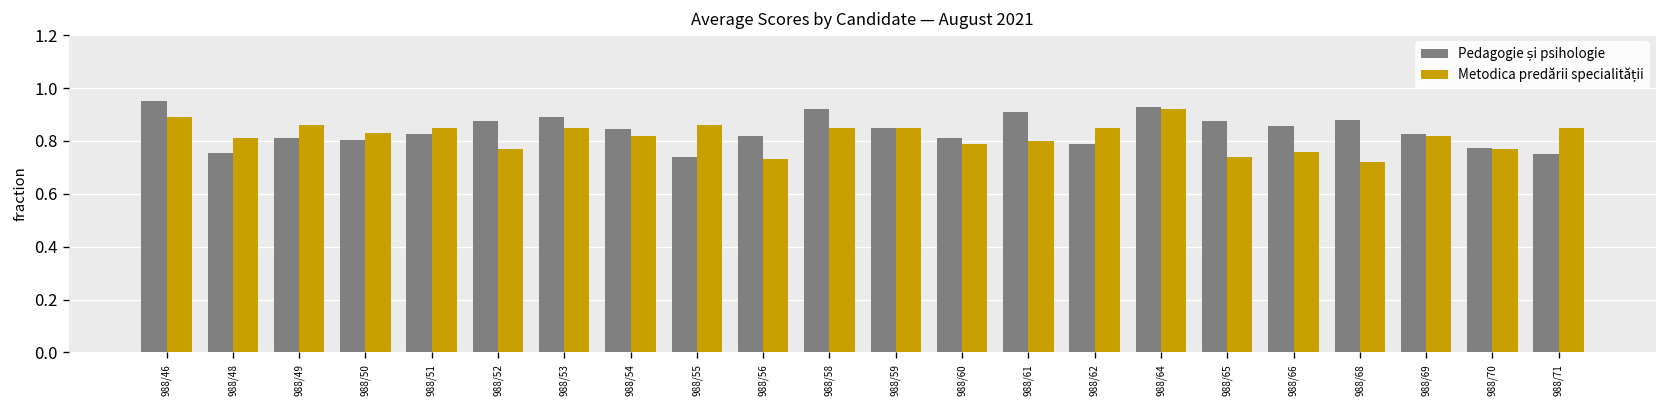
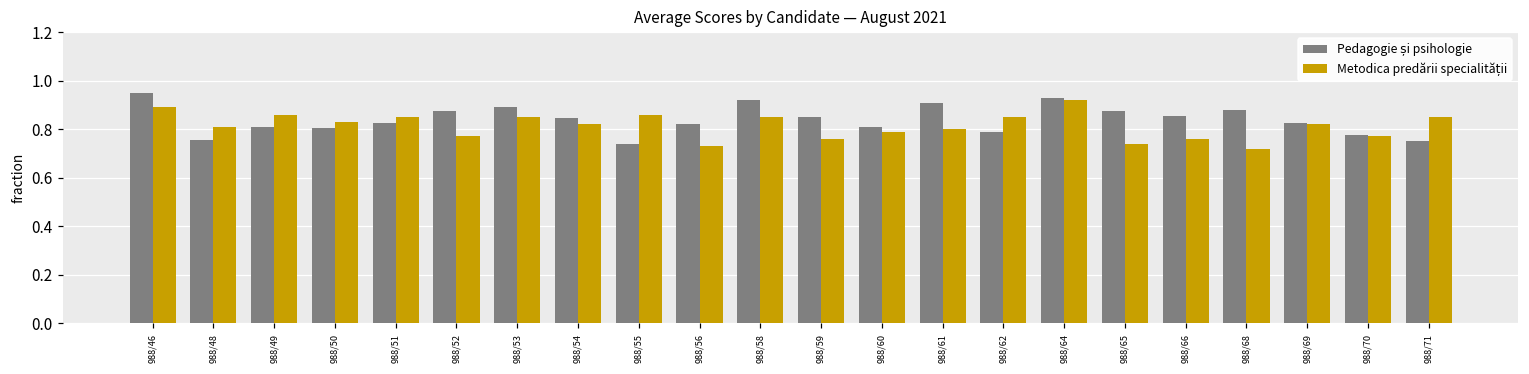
Metodica predării specialității, 988/59: 0.85 -> 0.76
